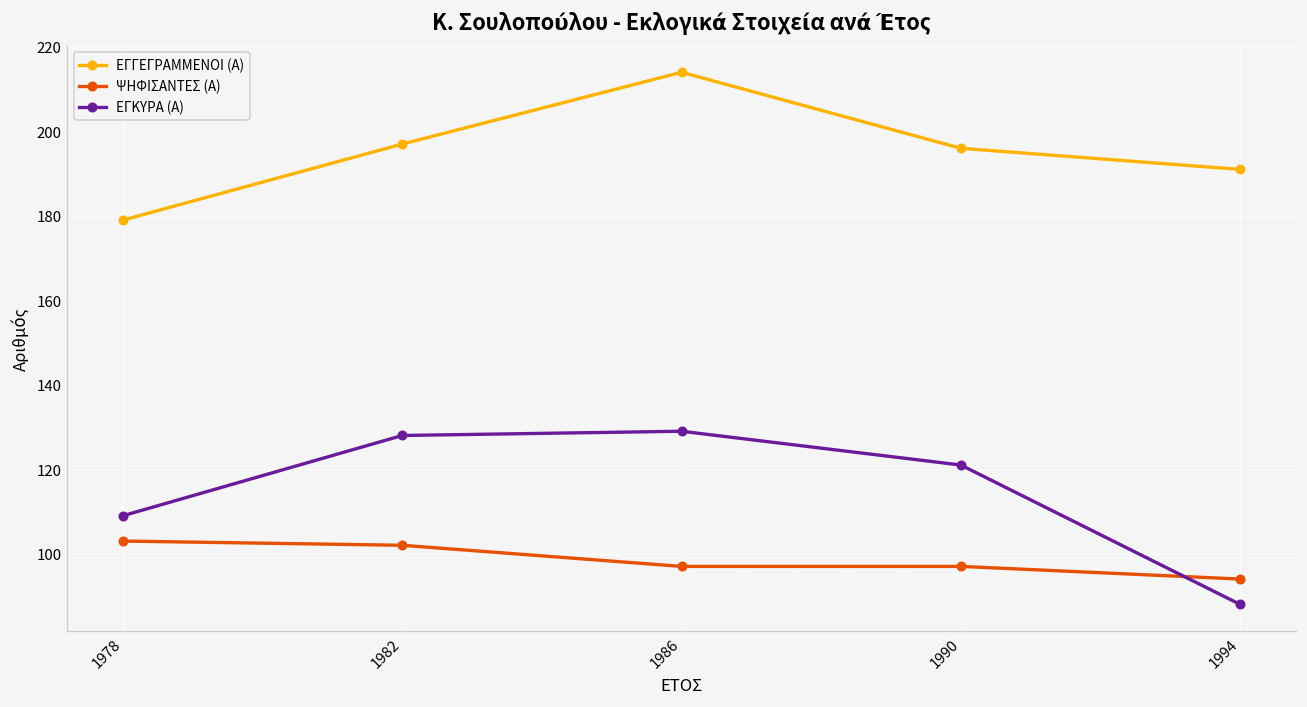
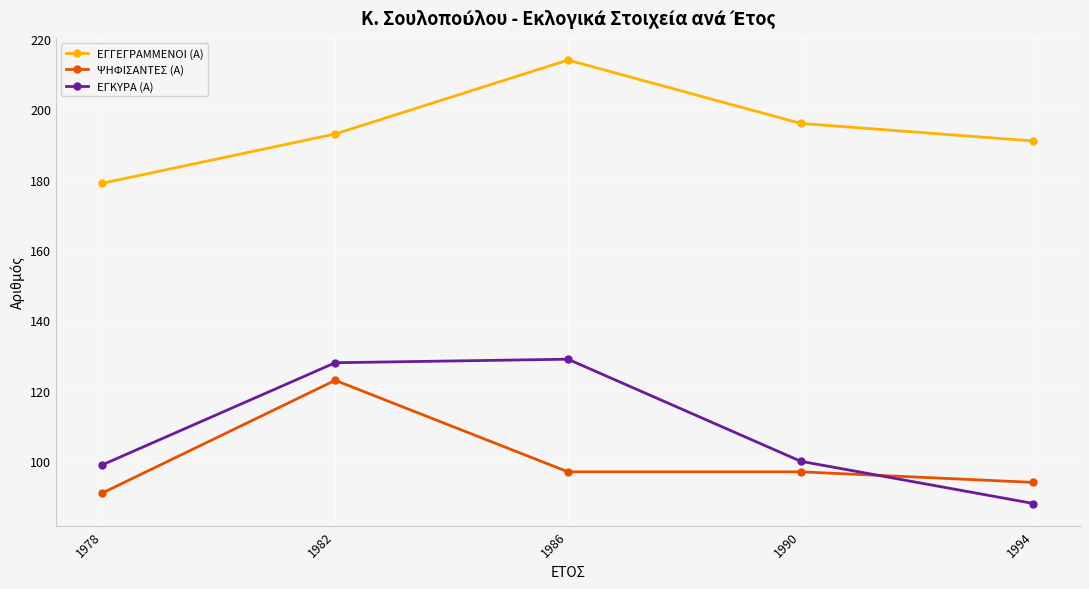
ΨΗΦΙΣΑΝΤΕΣ (Α), 1978: 103 -> 91
ΕΓΚΥΡΑ (Α), 1978: 109 -> 99
ΕΓΓΕΓΡΑΜΜΕΝΟΙ (Α), 1982: 197 -> 193
ΨΗΦΙΣΑΝΤΕΣ (Α), 1982: 102 -> 123
ΕΓΚΥΡΑ (Α), 1990: 121 -> 100
